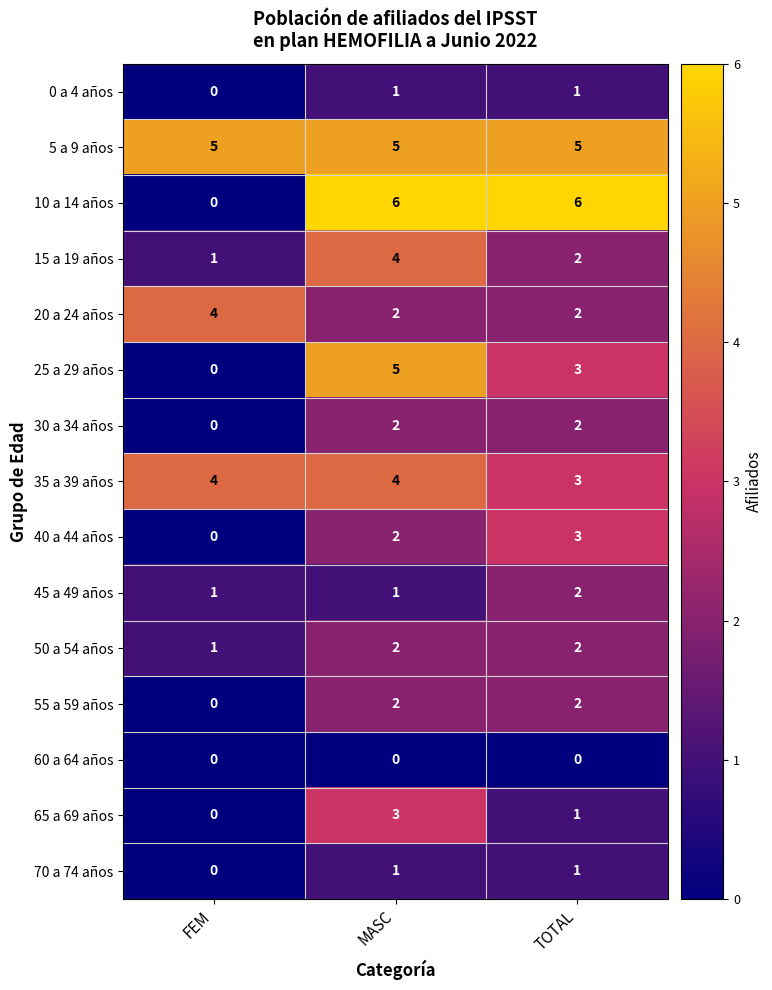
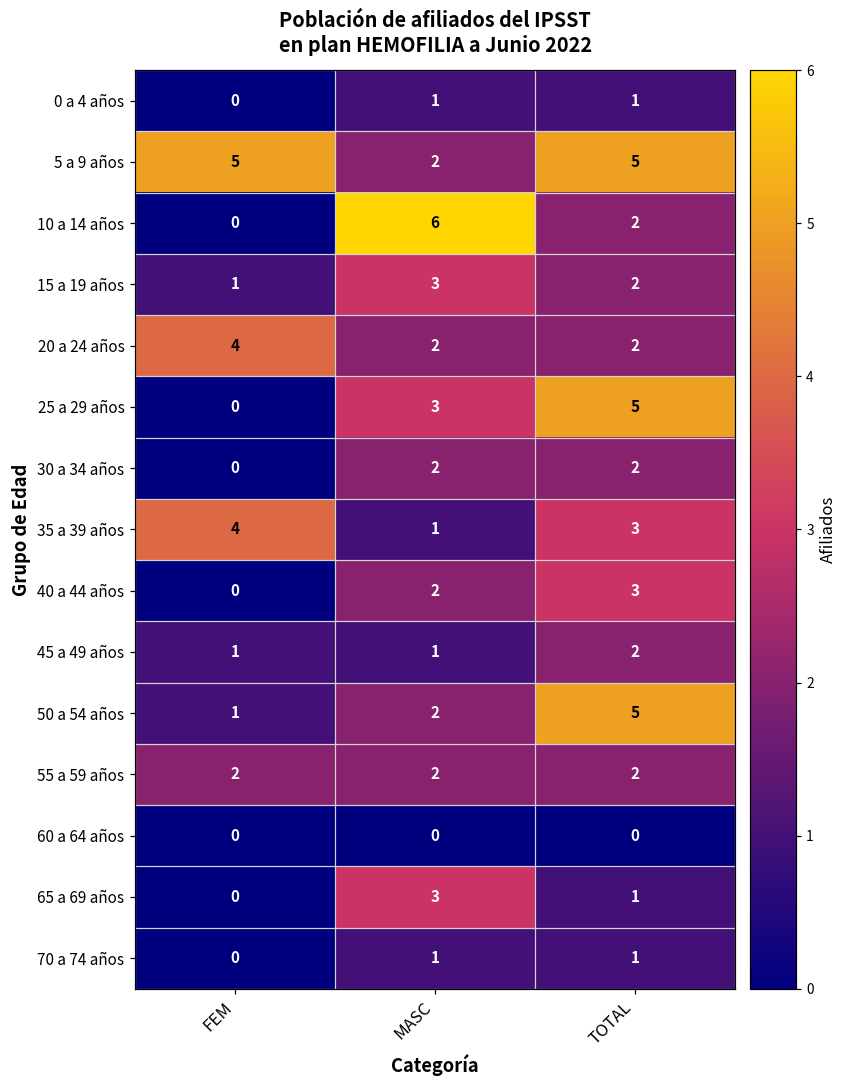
5 a 9 años, MASC: 5 -> 2
10 a 14 años, TOTAL: 6 -> 2
15 a 19 años, MASC: 4 -> 3
25 a 29 años, MASC: 5 -> 3
25 a 29 años, TOTAL: 3 -> 5
35 a 39 años, MASC: 4 -> 1
50 a 54 años, TOTAL: 2 -> 5
55 a 59 años, FEM: 0 -> 2
